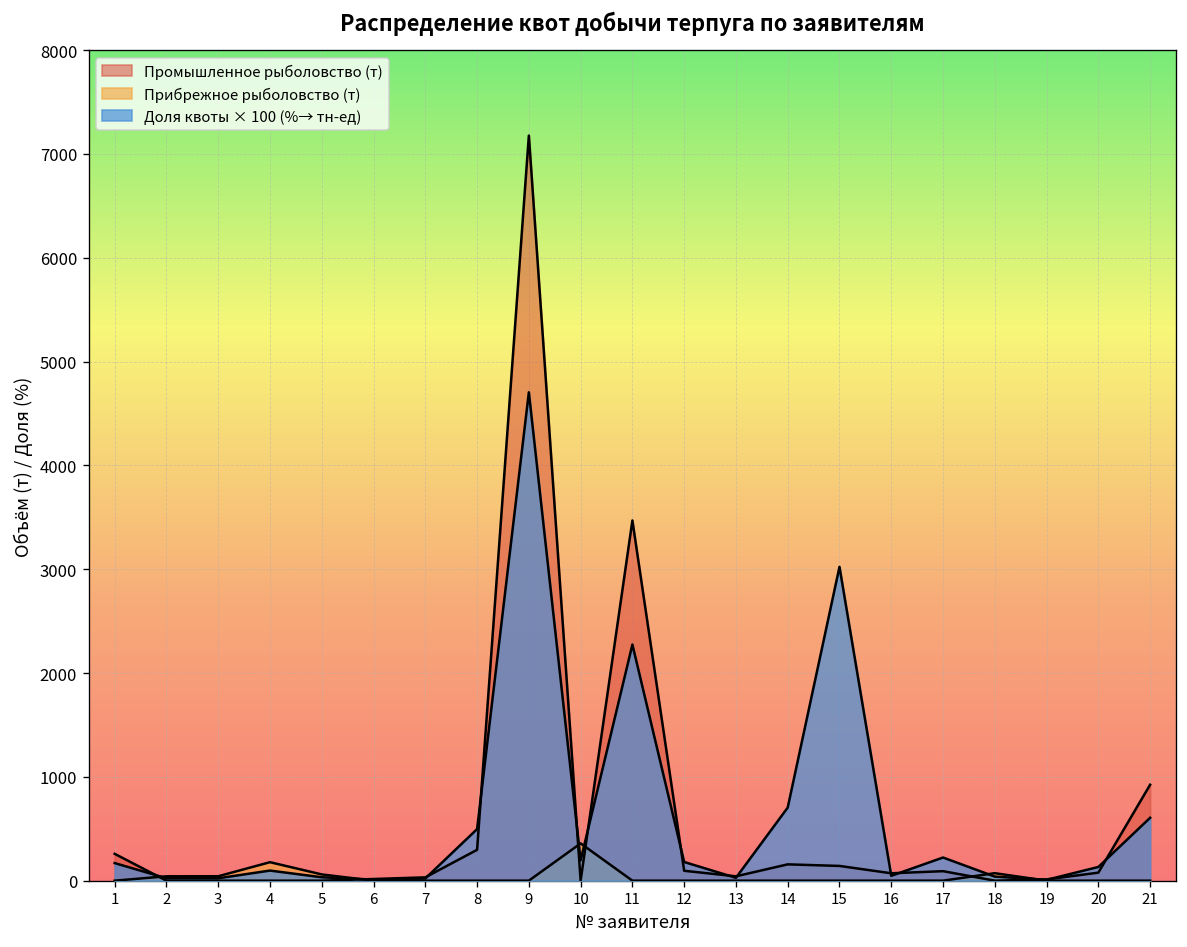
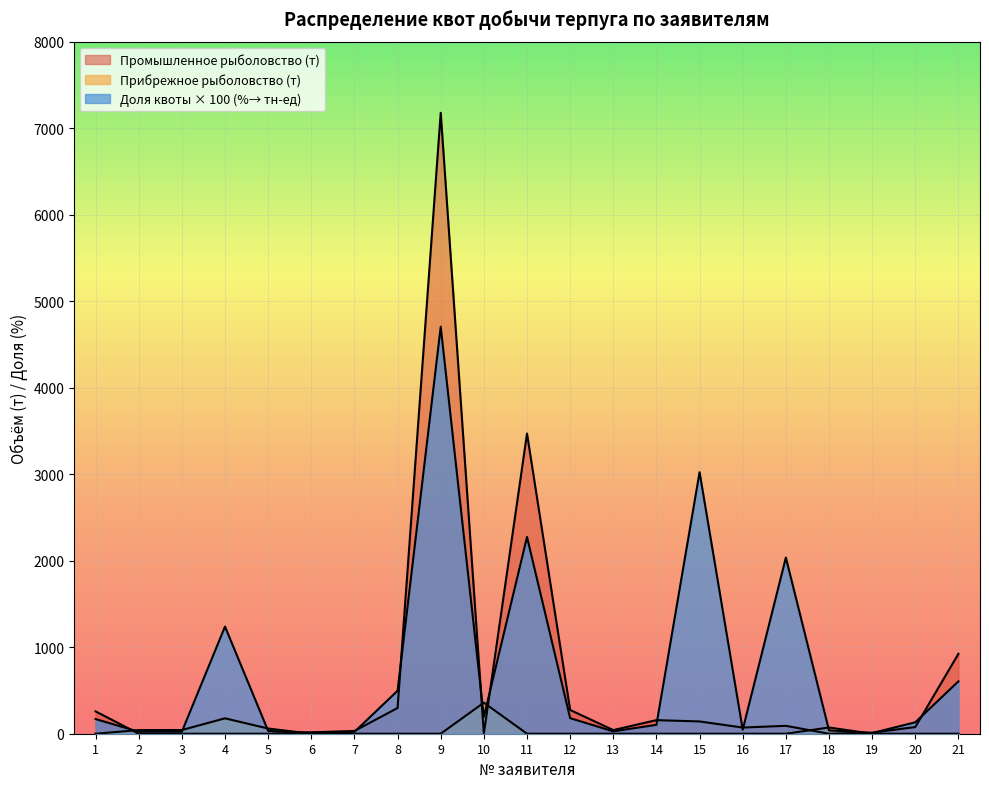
Доля квоты × 100 (%→ тн-ед), 4: 100 -> 1200
Промышленное рыболовство (т), 12: 100 -> 300
Доля квоты × 100 (%→ тн-ед), 14: 700 -> 100
Доля квоты × 100 (%→ тн-ед), 17: 200 -> 2000
